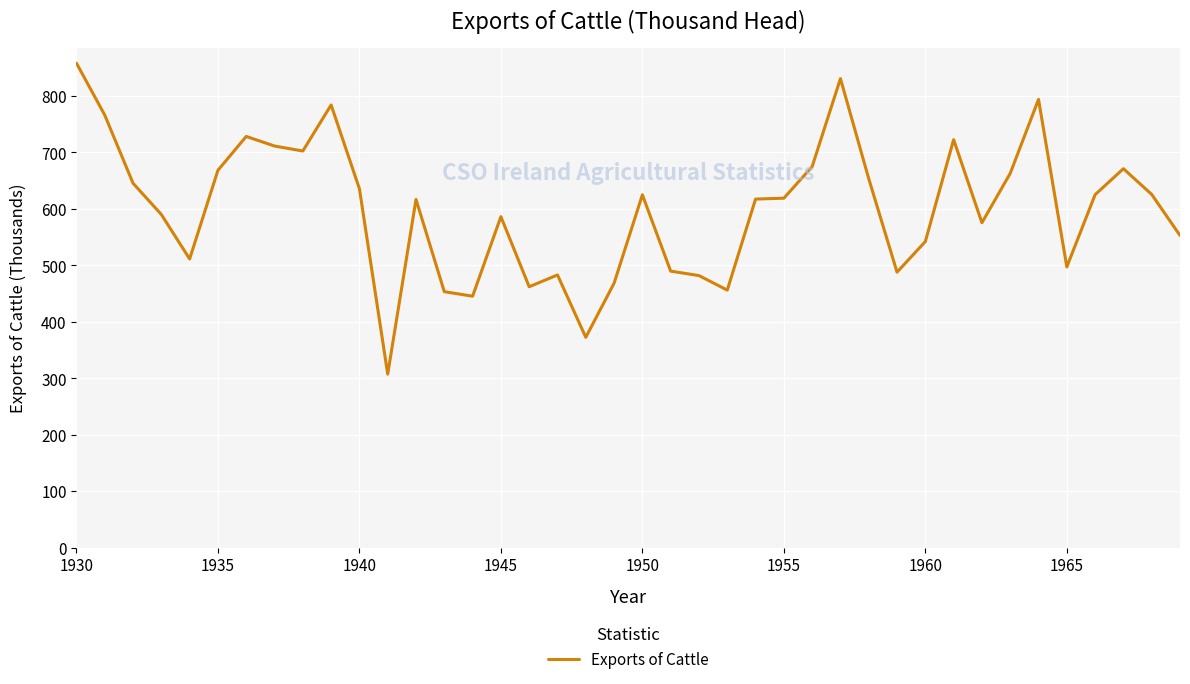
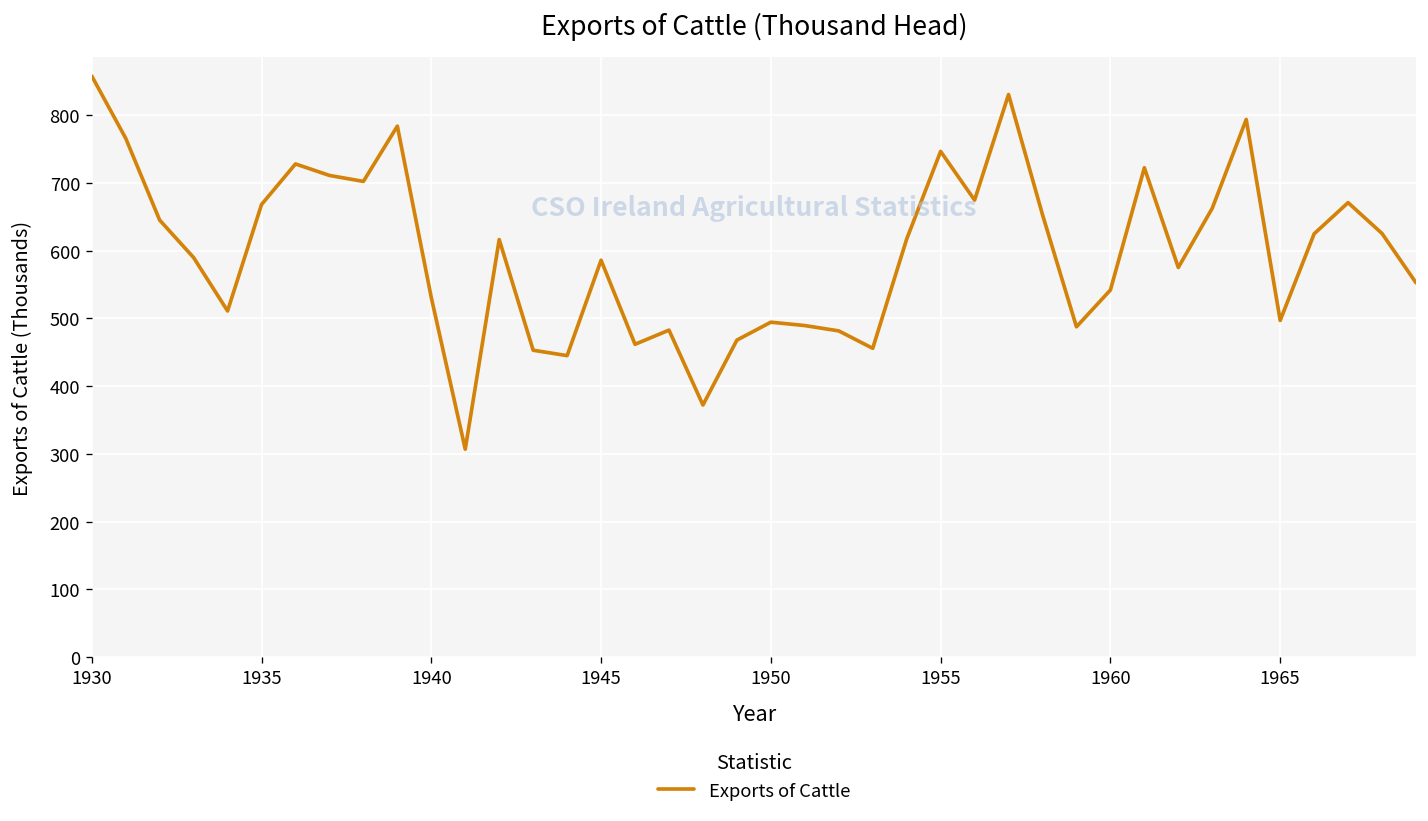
1940: 640 -> 530
1950: 620 -> 490
1955: 620 -> 750
